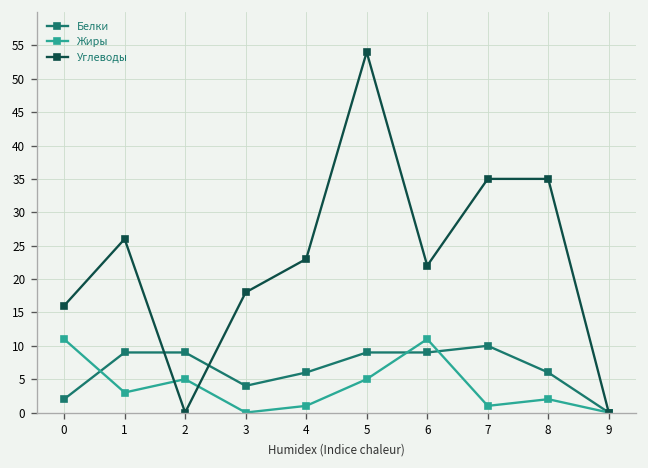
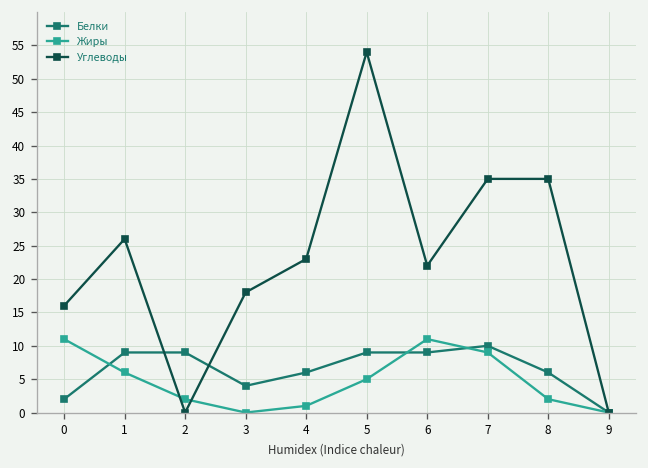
Жиры, 1: 3 -> 6
Жиры, 2: 5 -> 2
Жиры, 7: 1 -> 9
